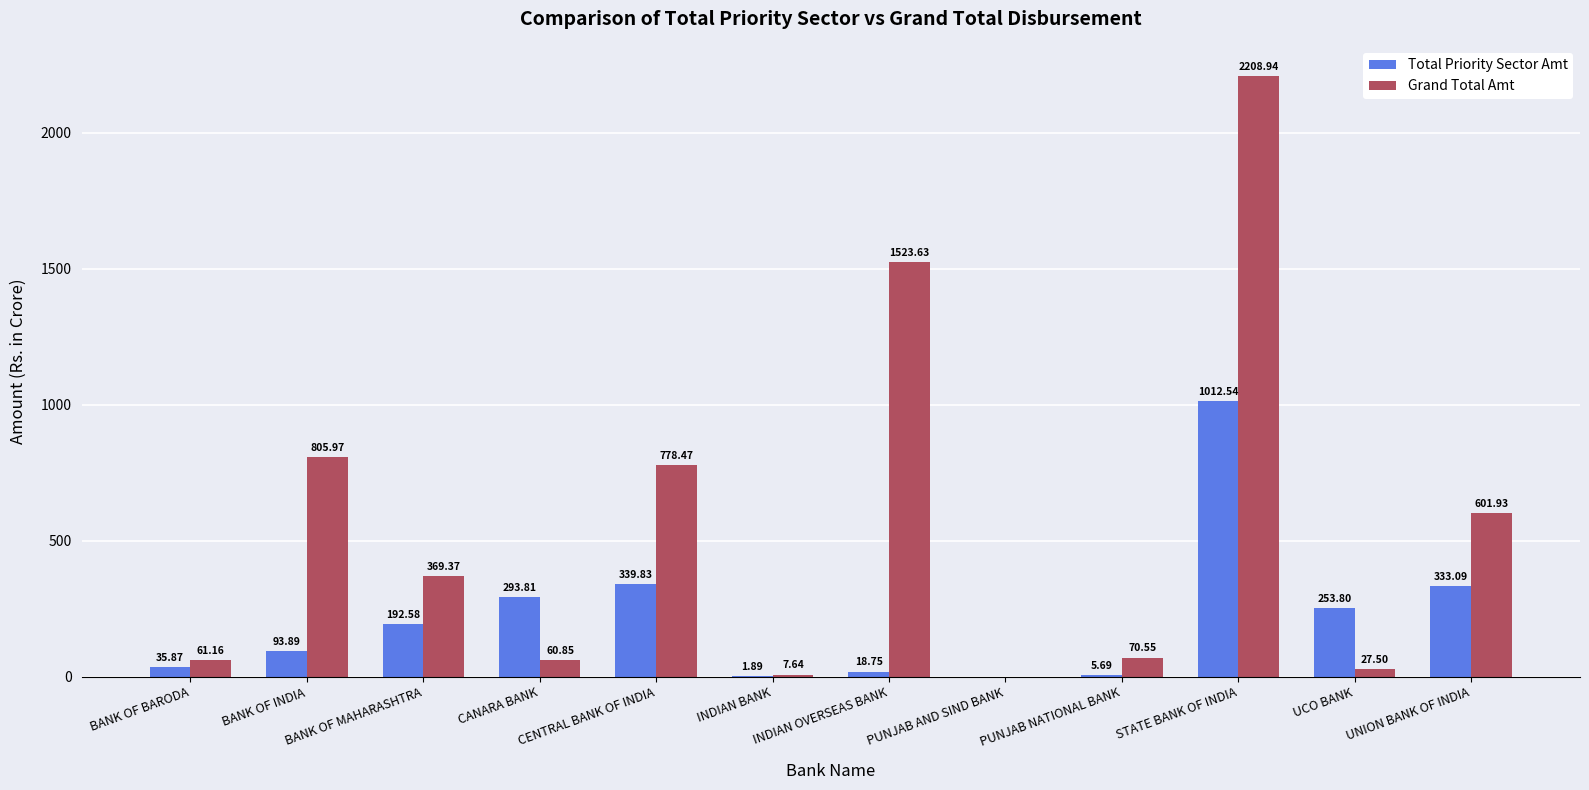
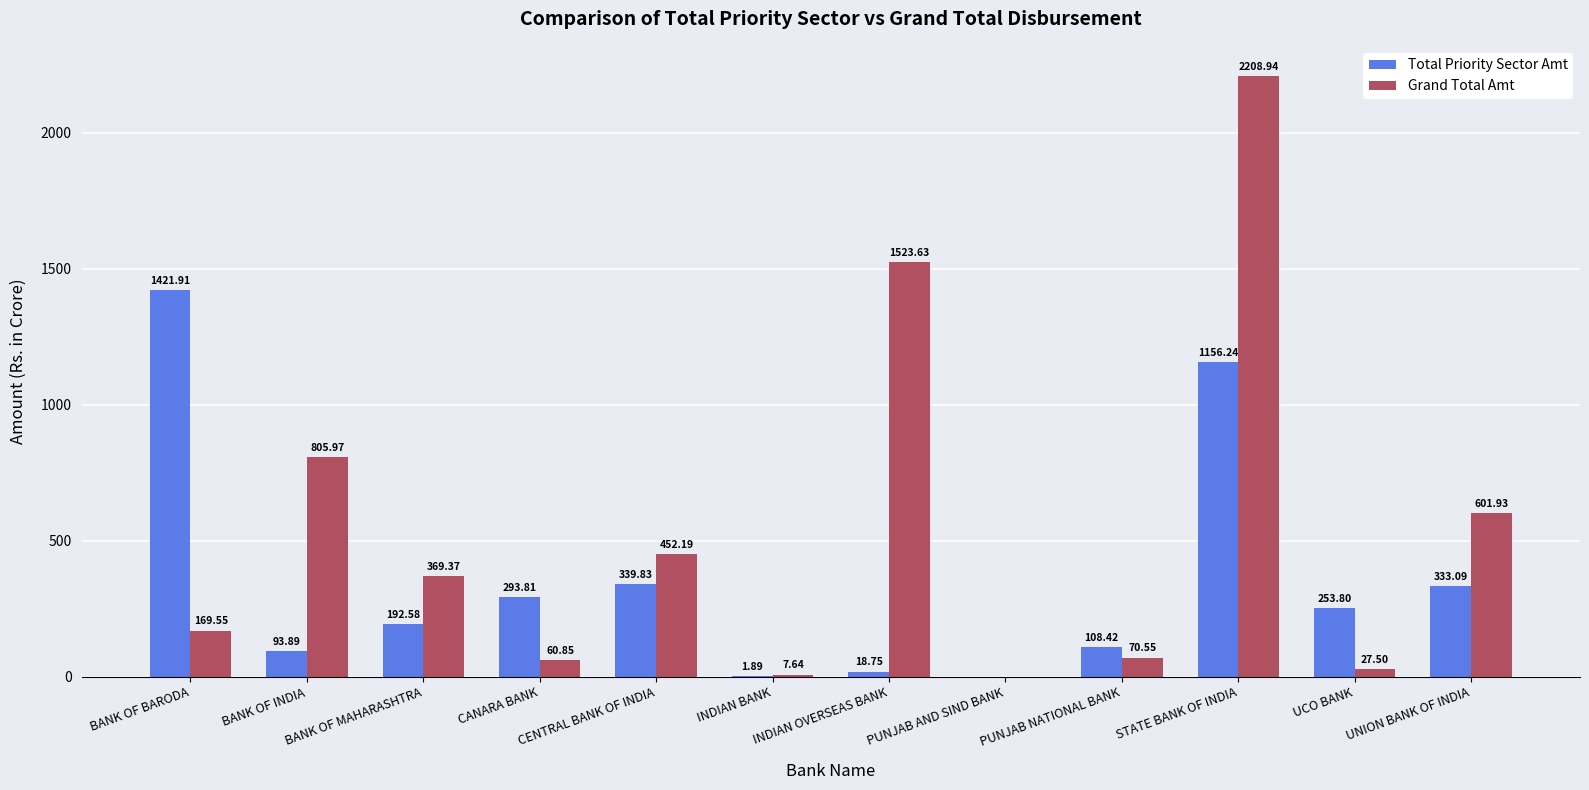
Total Priority Sector Amt, BANK OF BARODA: 35.87 -> 1421.91
Grand Total Amt, BANK OF BARODA: 61.16 -> 169.55
Grand Total Amt, CENTRAL BANK OF INDIA: 778.47 -> 452.19
Total Priority Sector Amt, PUNJAB NATIONAL BANK: 5.69 -> 108.42
Total Priority Sector Amt, STATE BANK OF INDIA: 1012.54 -> 1156.24
